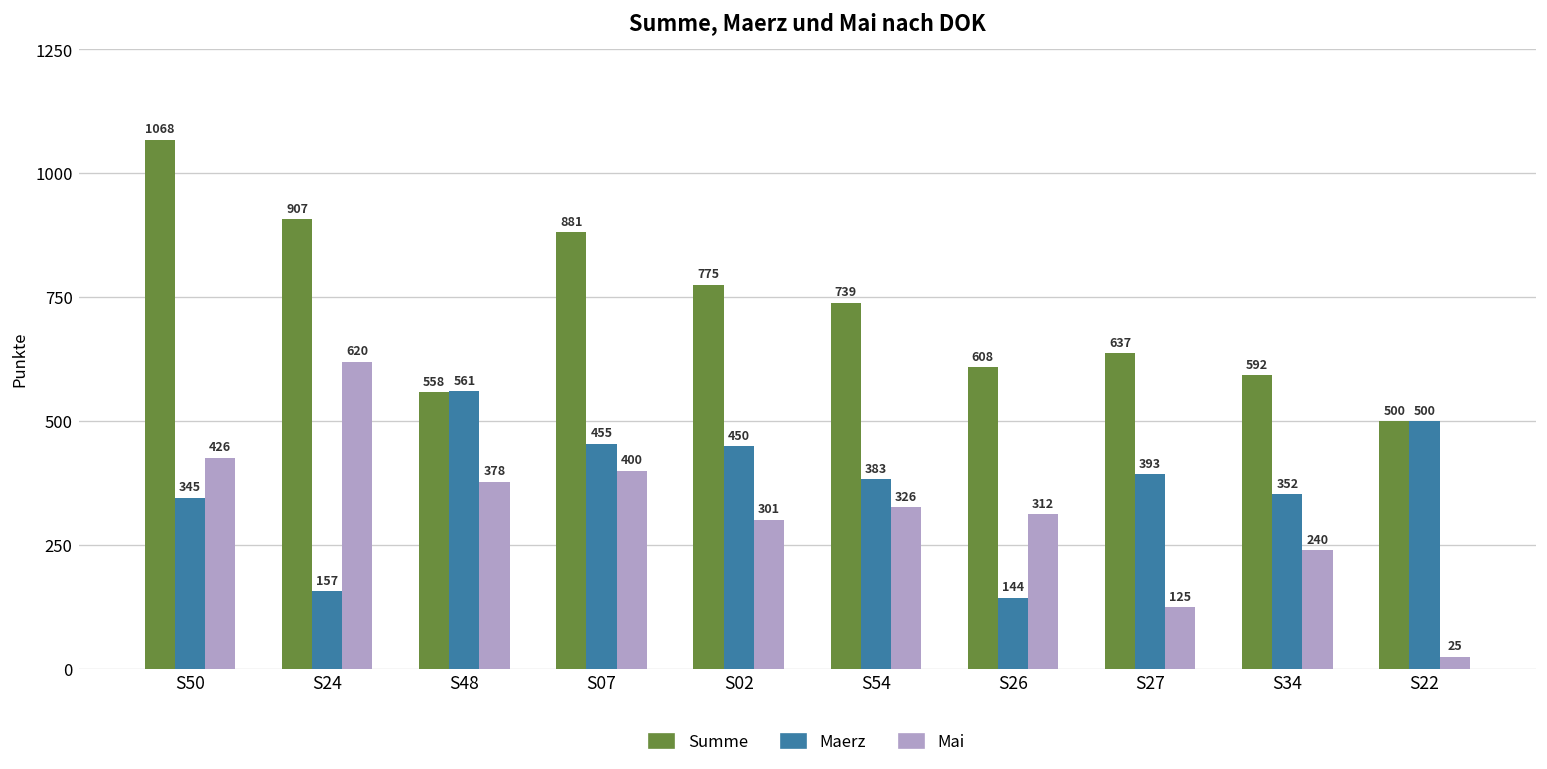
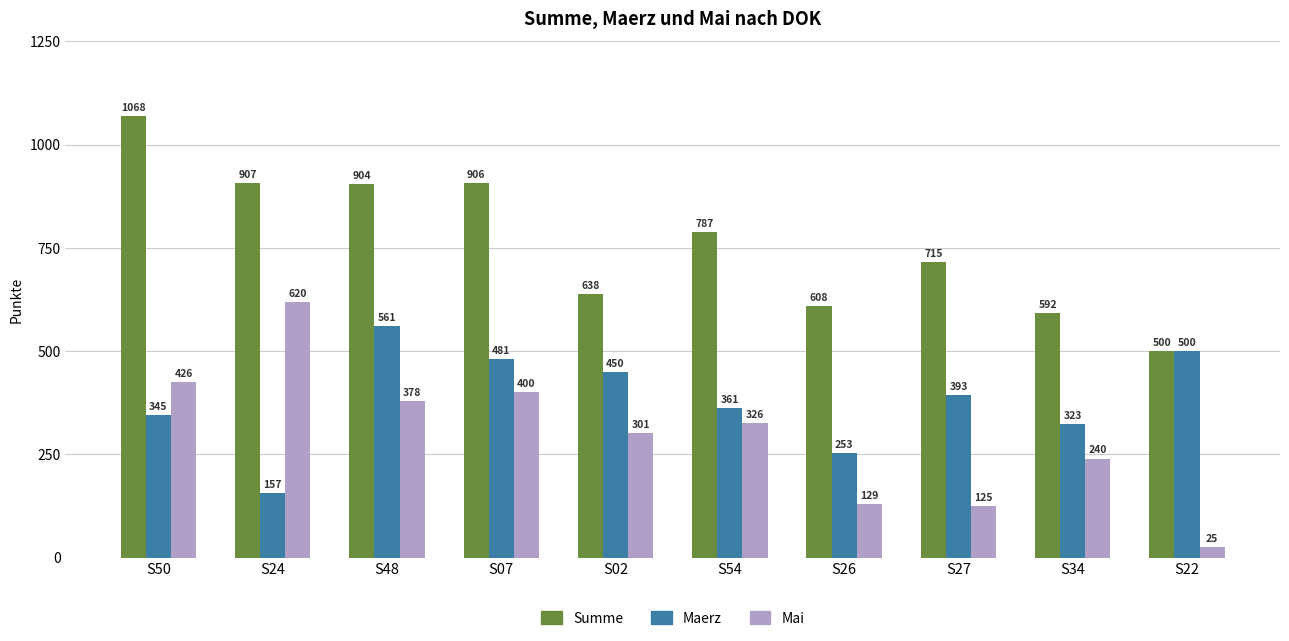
Summe, S48: 558 -> 904
Summe, S07: 881 -> 906
Maerz, S07: 455 -> 481
Summe, S02: 775 -> 638
Summe, S54: 739 -> 787
Maerz, S54: 383 -> 361
Maerz, S26: 144 -> 253
Mai, S26: 312 -> 129
Summe, S27: 637 -> 715
Maerz, S34: 352 -> 323
